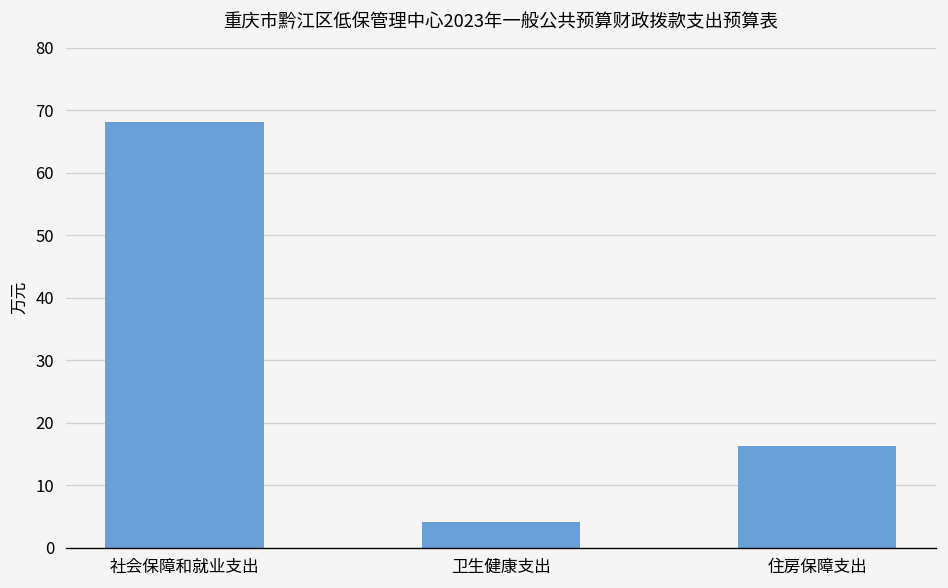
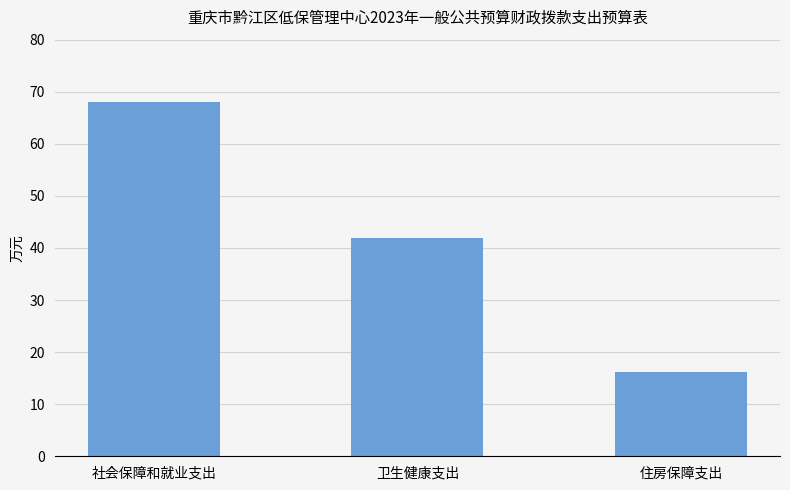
卫生健康支出: 4 -> 42
